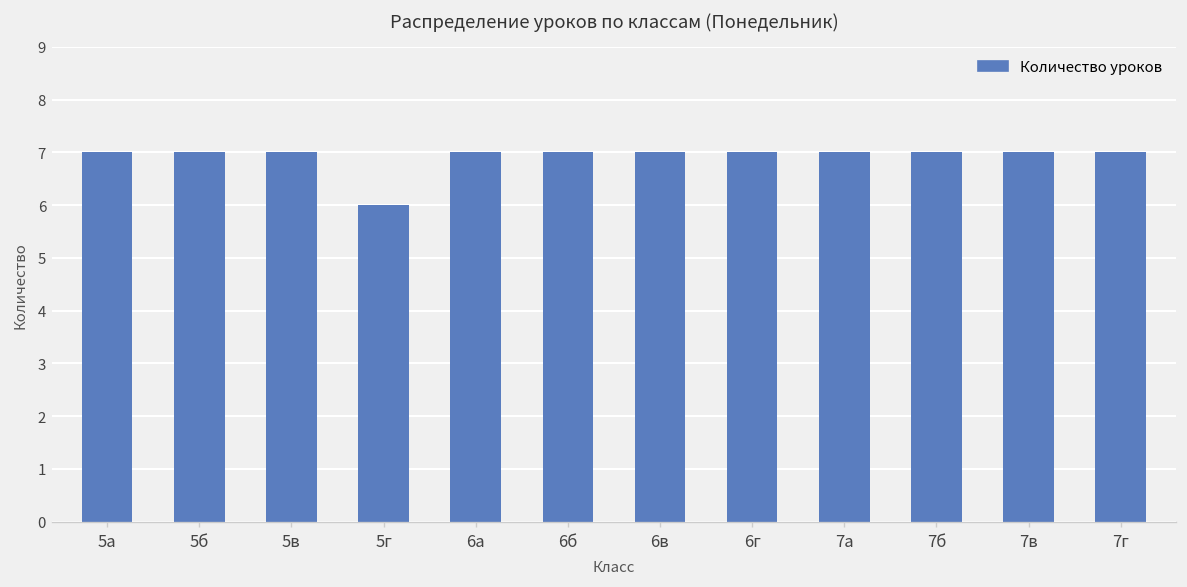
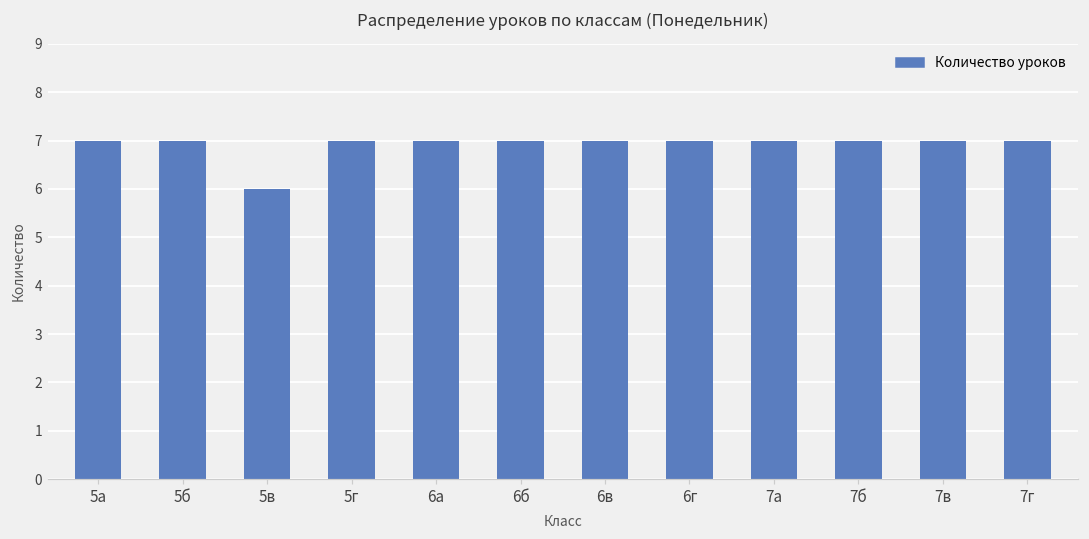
5в: 7 -> 6
5г: 6 -> 7
